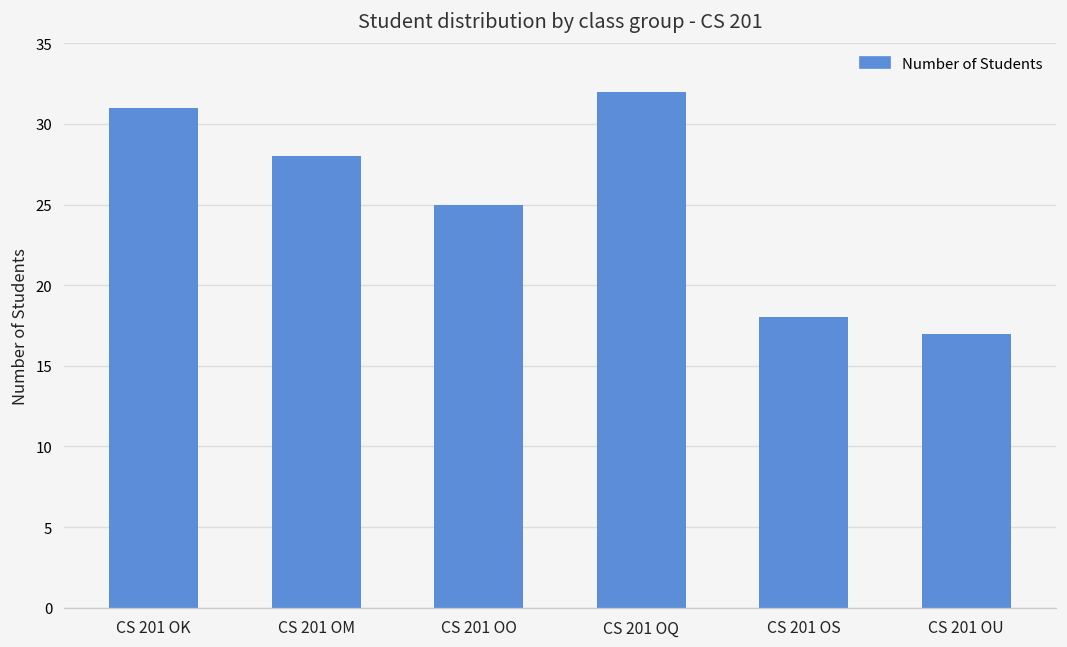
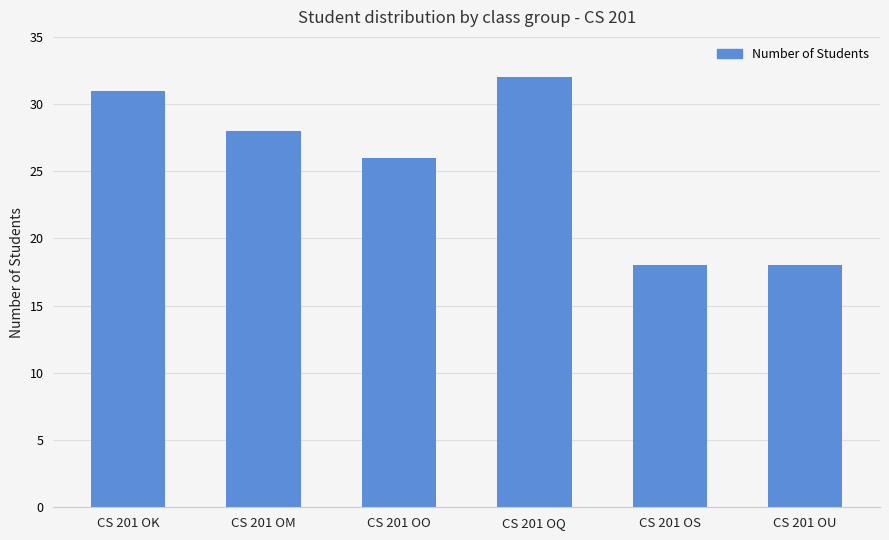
CS 201 OO: 25 -> 26
CS 201 OU: 17 -> 18
